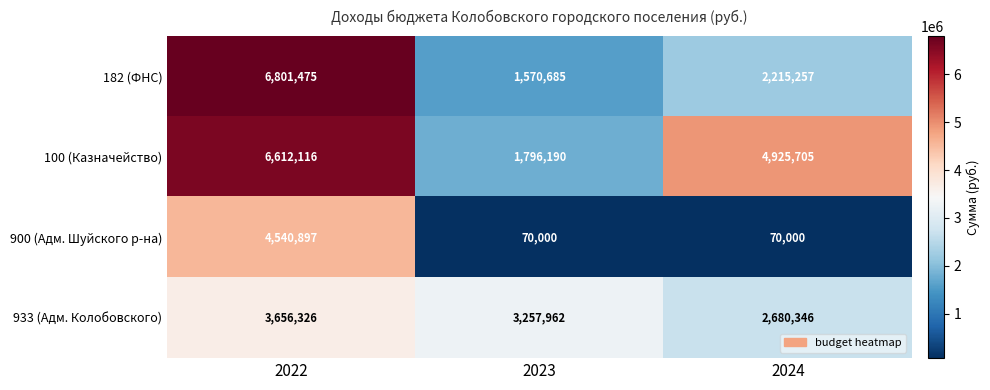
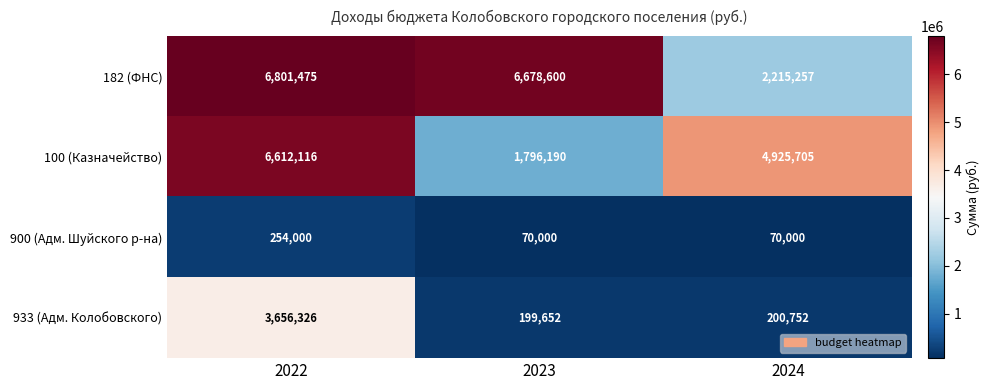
182 (ФНС), 2023: 1,570,685 -> 6,678,600
900 (Адм. Шуйского р-на), 2022: 4,540,897 -> 254,000
933 (Адм. Колобовского), 2023: 3,257,962 -> 199,652
933 (Адм. Колобовского), 2024: 2,680,346 -> 200,752
